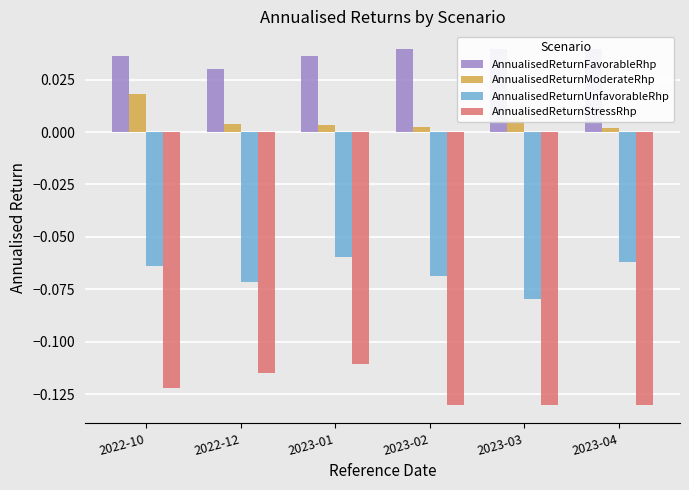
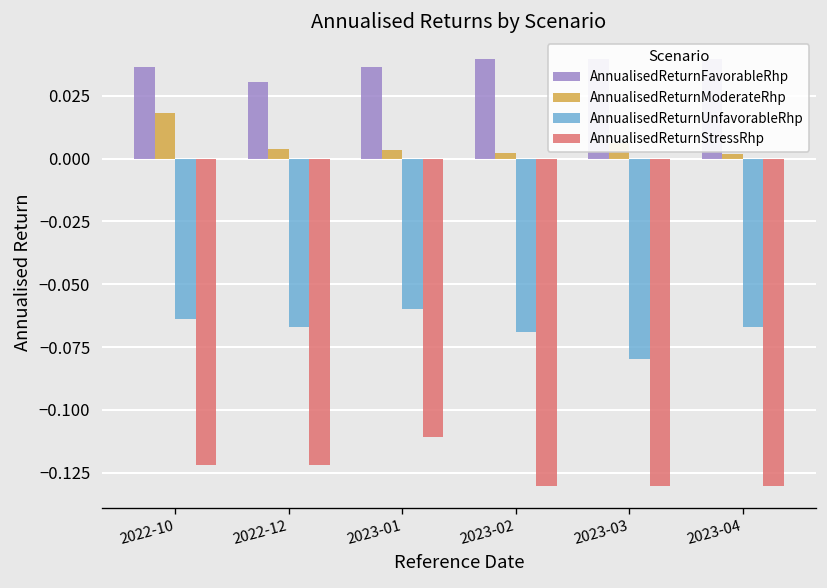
AnnualisedReturnUnfavorableRhp, 2022-12: -0.072 -> -0.067
AnnualisedReturnStressRhp, 2022-12: -0.115 -> -0.122
AnnualisedReturnUnfavorableRhp, 2023-04: -0.062 -> -0.067
